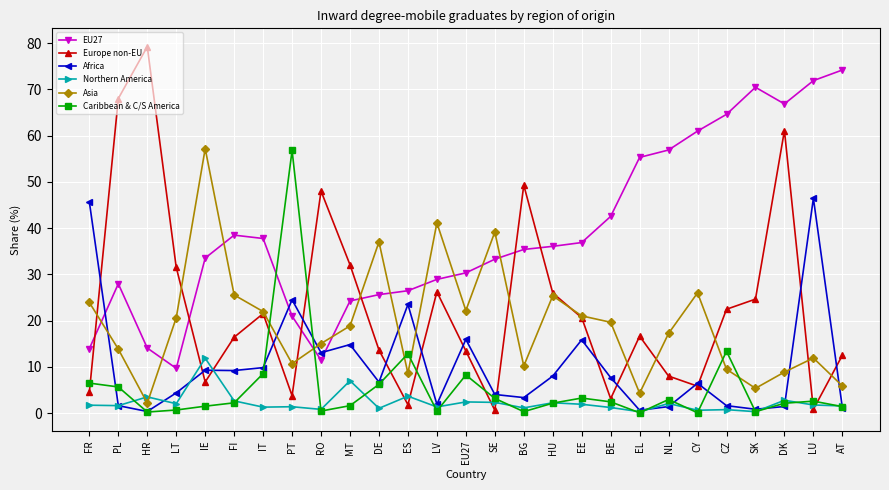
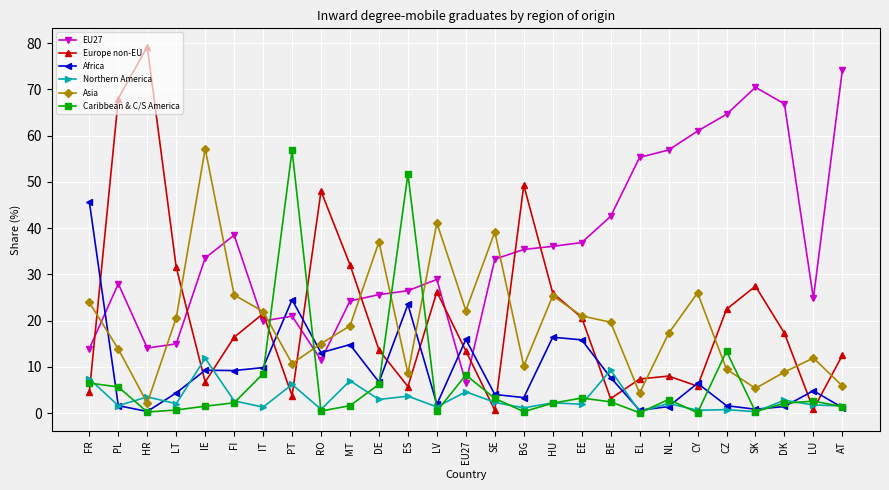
Northern America, FR: 2 -> 7
EU27, LT: 10 -> 15
EU27, IT: 38 -> 20
Northern America, PT: 1 -> 6
Northern America, DE: 1 -> 3
Europe non-EU, ES: 2 -> 6
Caribbean & C/S America, ES: 13 -> 52
EU27, EU27: 30 -> 7
Northern America, EU27: 2 -> 5
Africa, HU: 8 -> 16
Northern America, BE: 1 -> 9
Europe non-EU, EL: 17 -> 7
Europe non-EU, SK: 25 -> 27
Europe non-EU, DK: 61 -> 17
EU27, LU: 72 -> 25
Africa, LU: 46 -> 5
